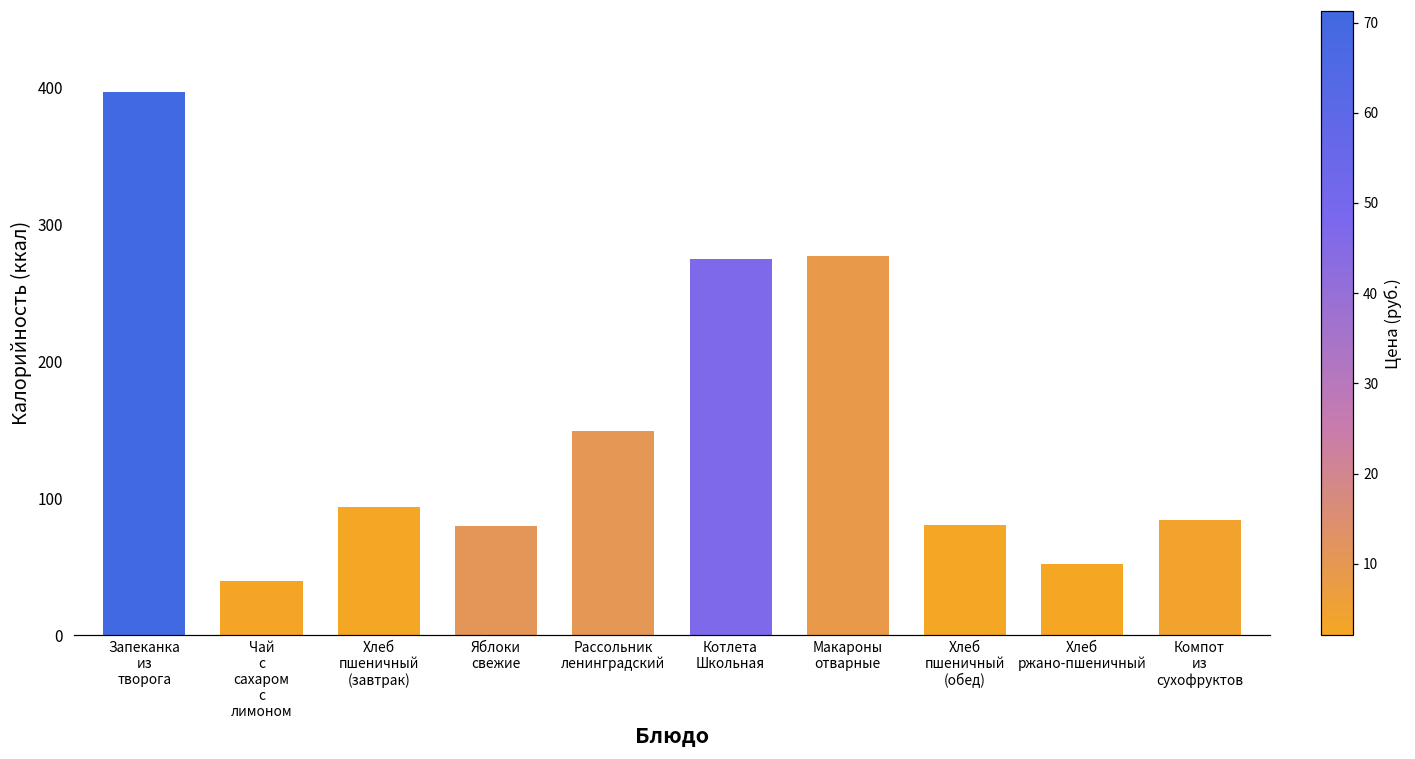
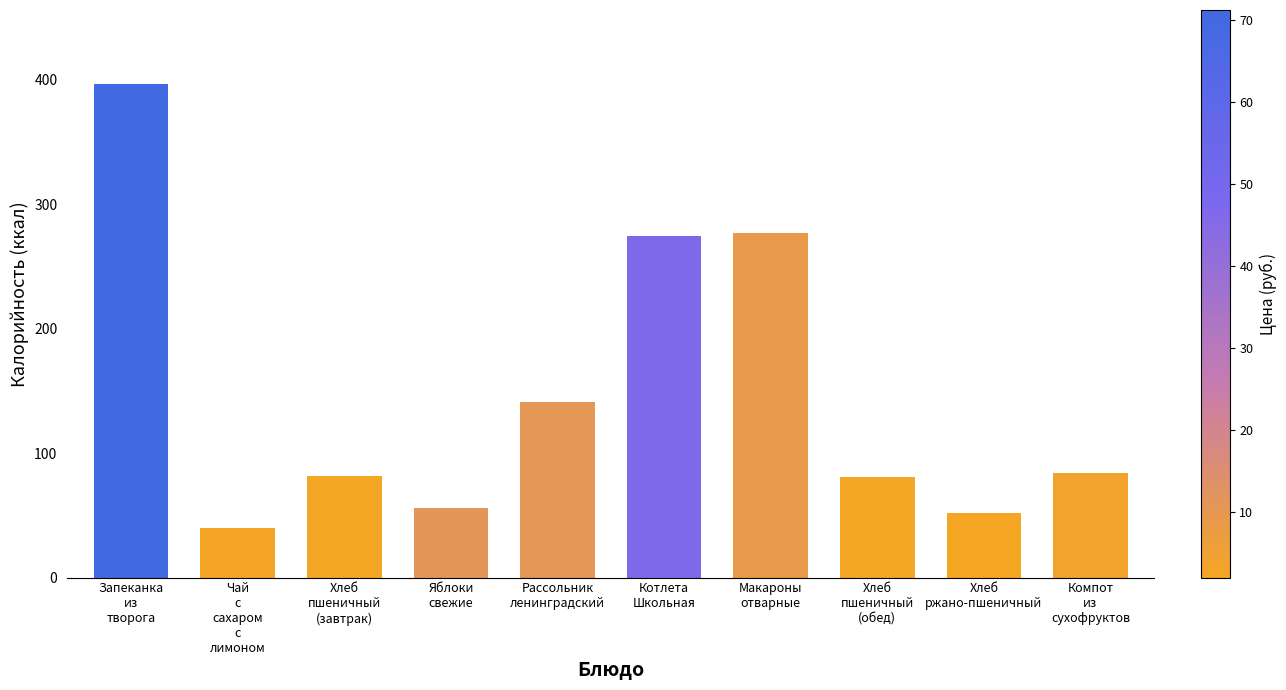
Хлеб пшеничный (завтрак): 94 -> 82
Яблоки свежие: 80 -> 56
Рассольник ленинградский: 149 -> 141
